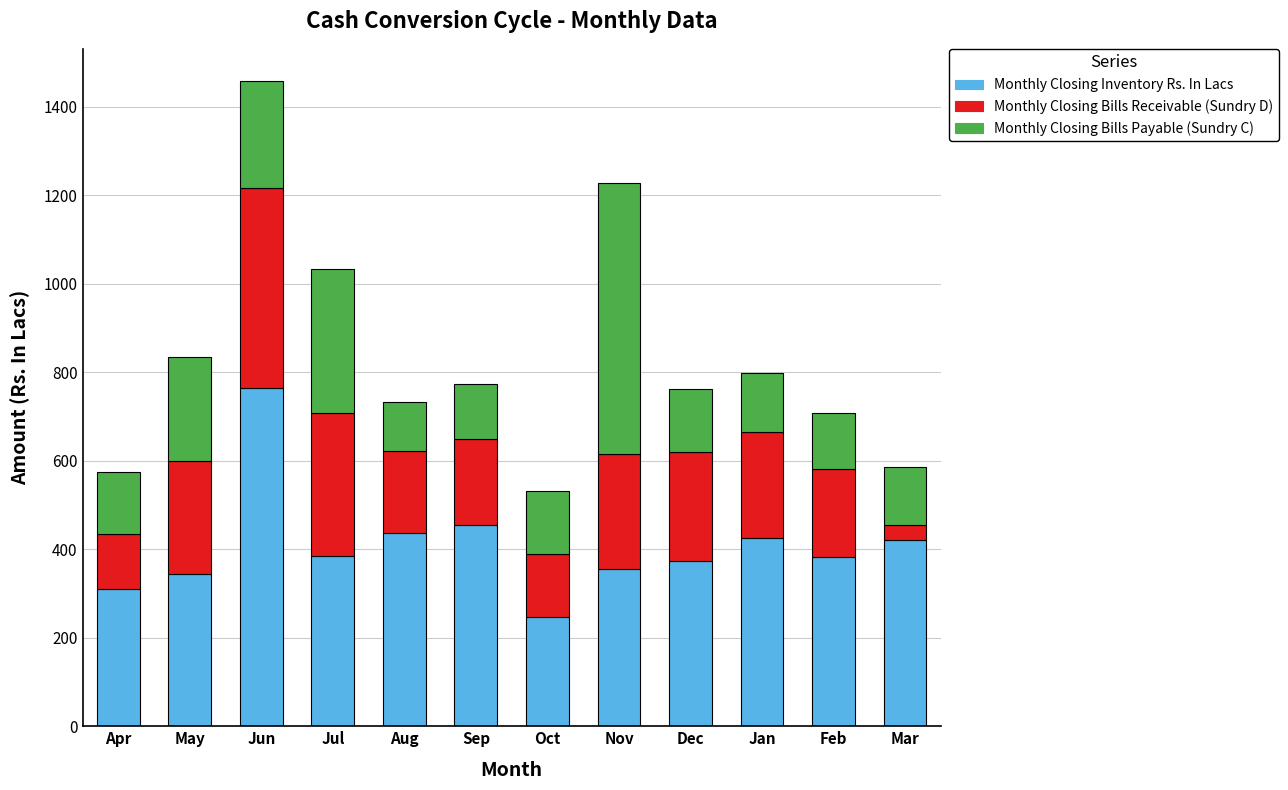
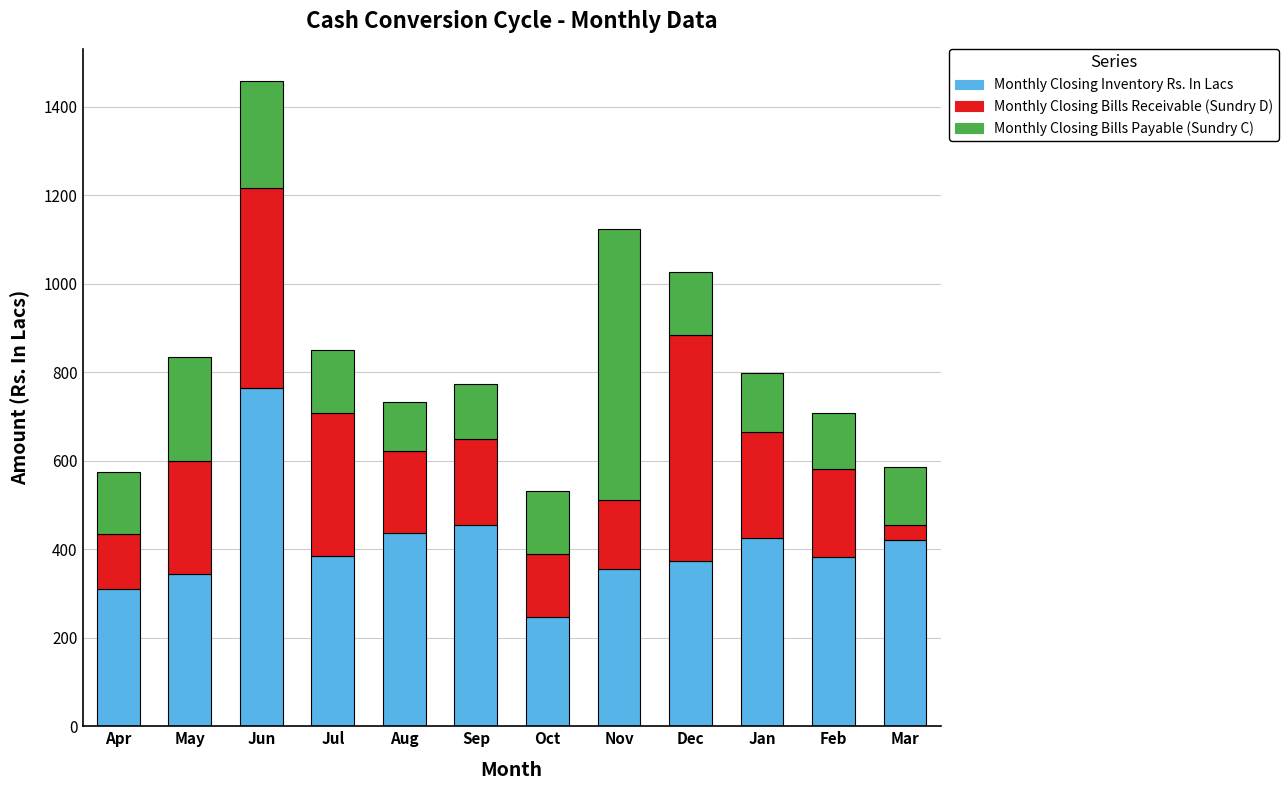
Monthly Closing Bills Payable (Sundry C), Jul: 330 -> 140
Monthly Closing Bills Receivable (Sundry D), Nov: 260 -> 160
Monthly Closing Bills Receivable (Sundry D), Dec: 250 -> 510
